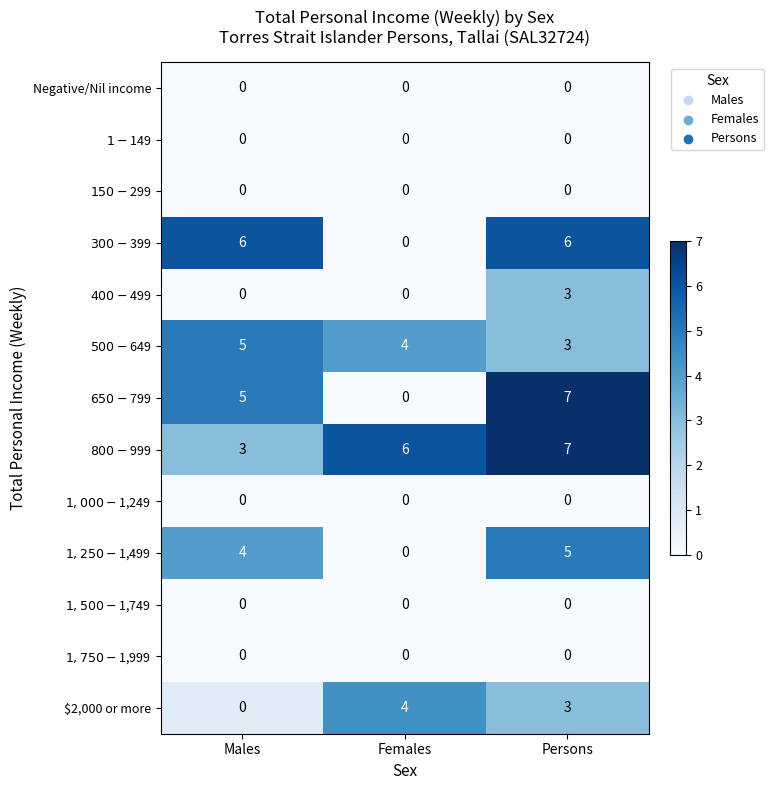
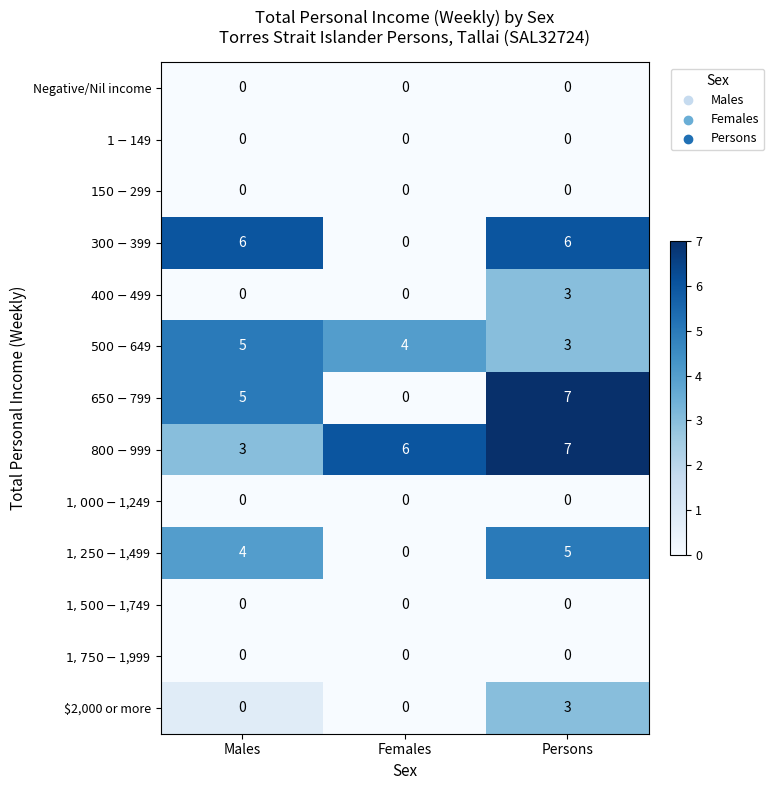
$2,000 or more, Females: 4 -> 0
